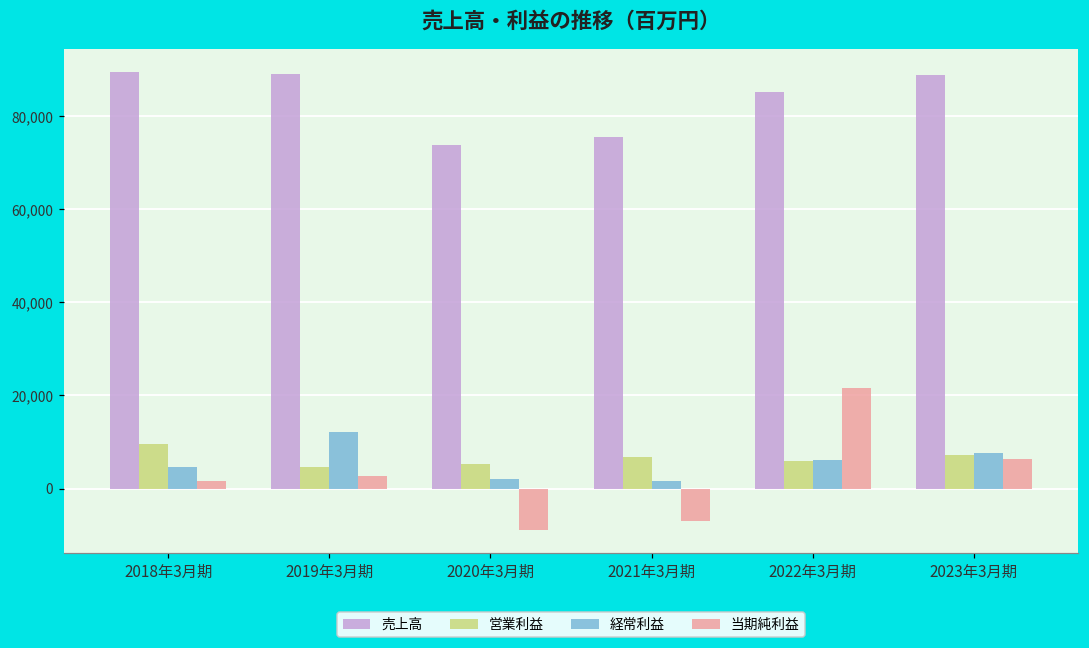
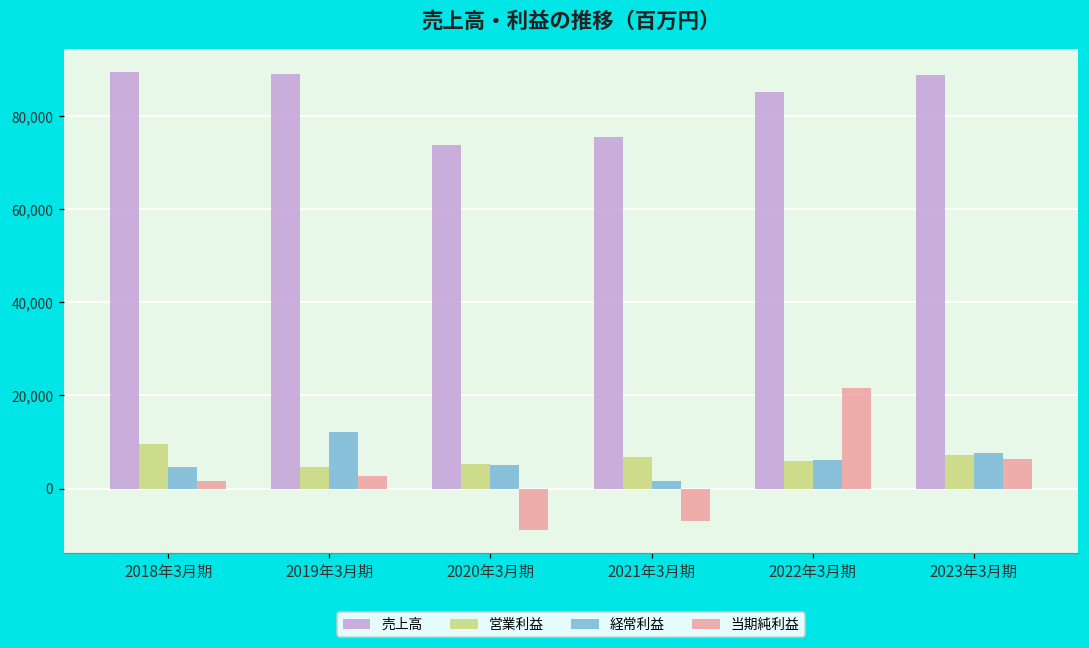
経常利益, 2020年3月期: 2,000 -> 5,000
